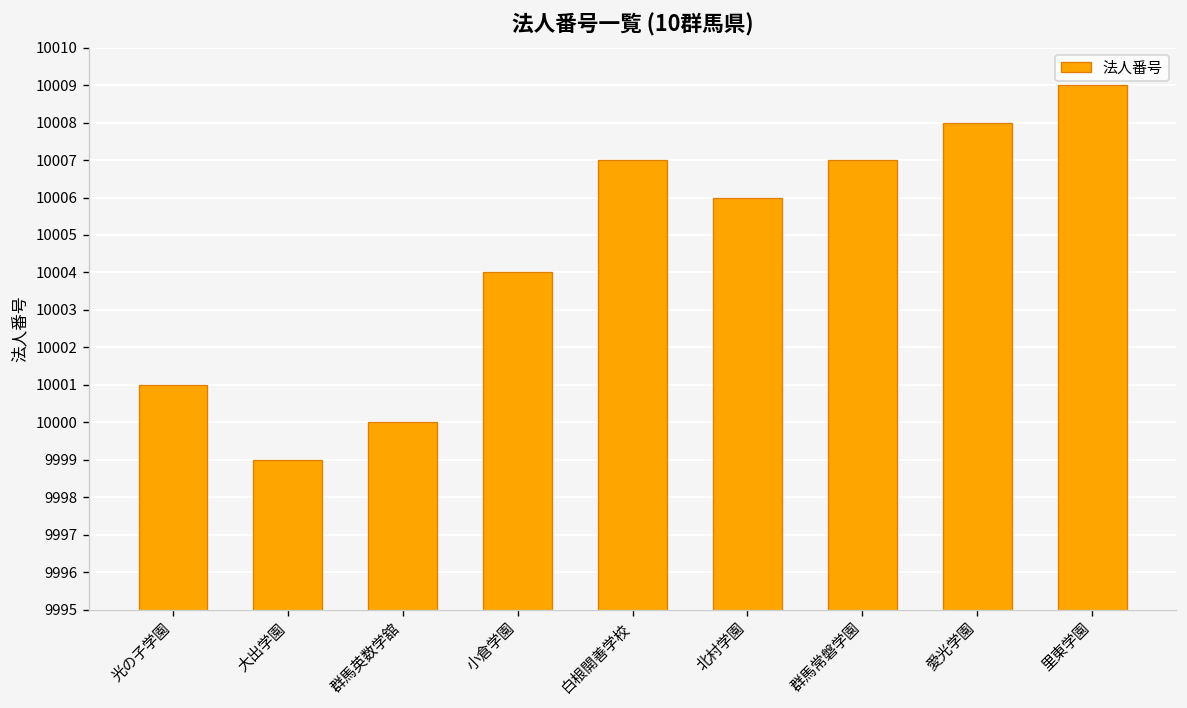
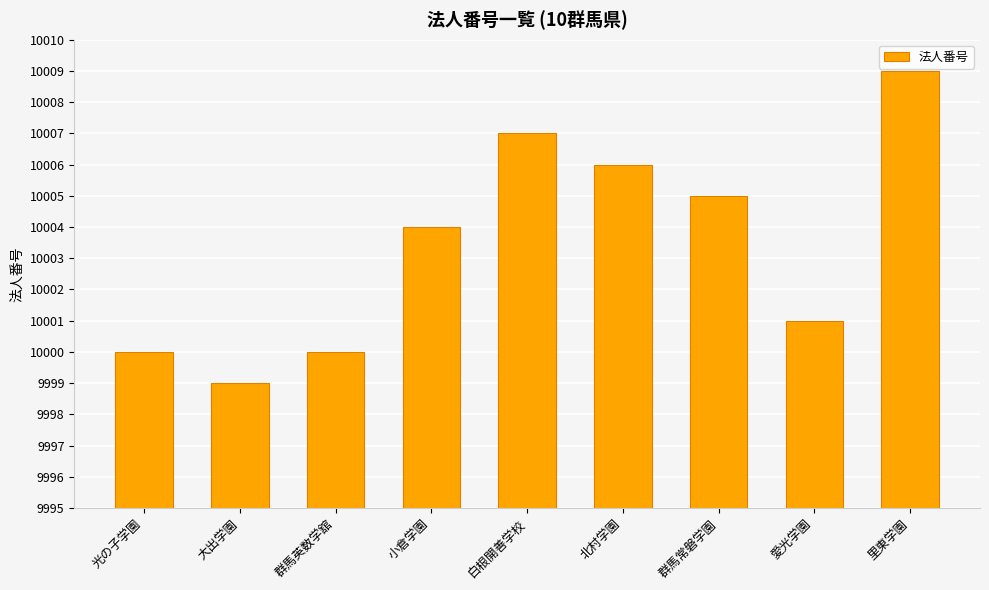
光の子学園: 10001 -> 10000
群馬常磐学園: 10007 -> 10005
愛光学園: 10008 -> 10001
